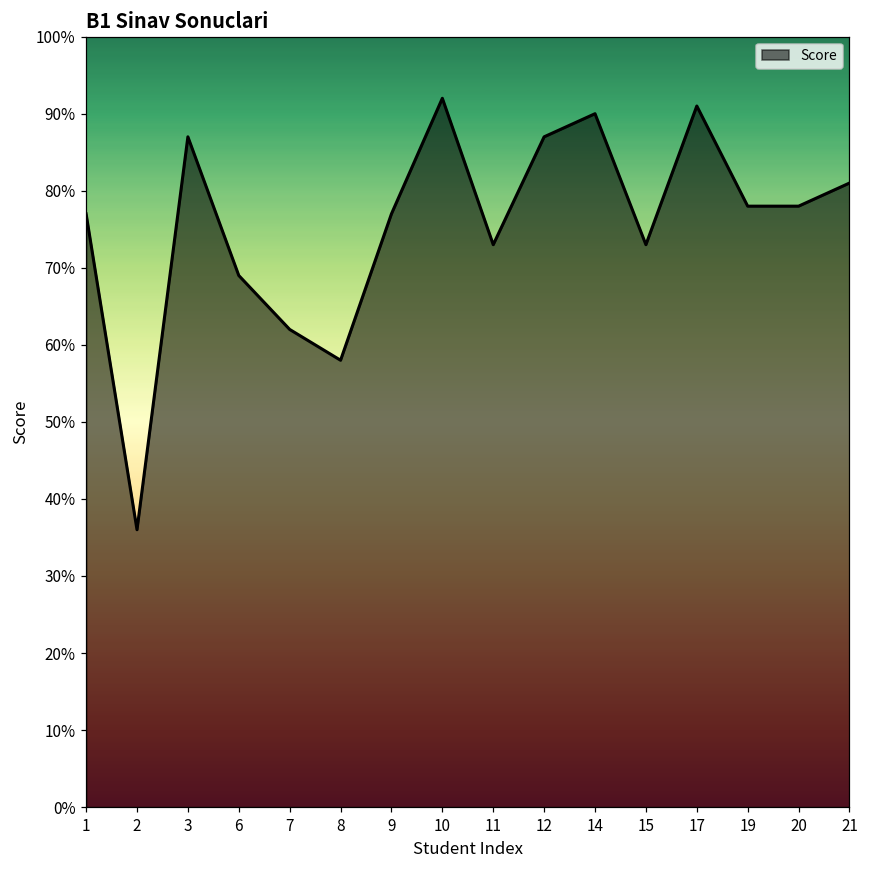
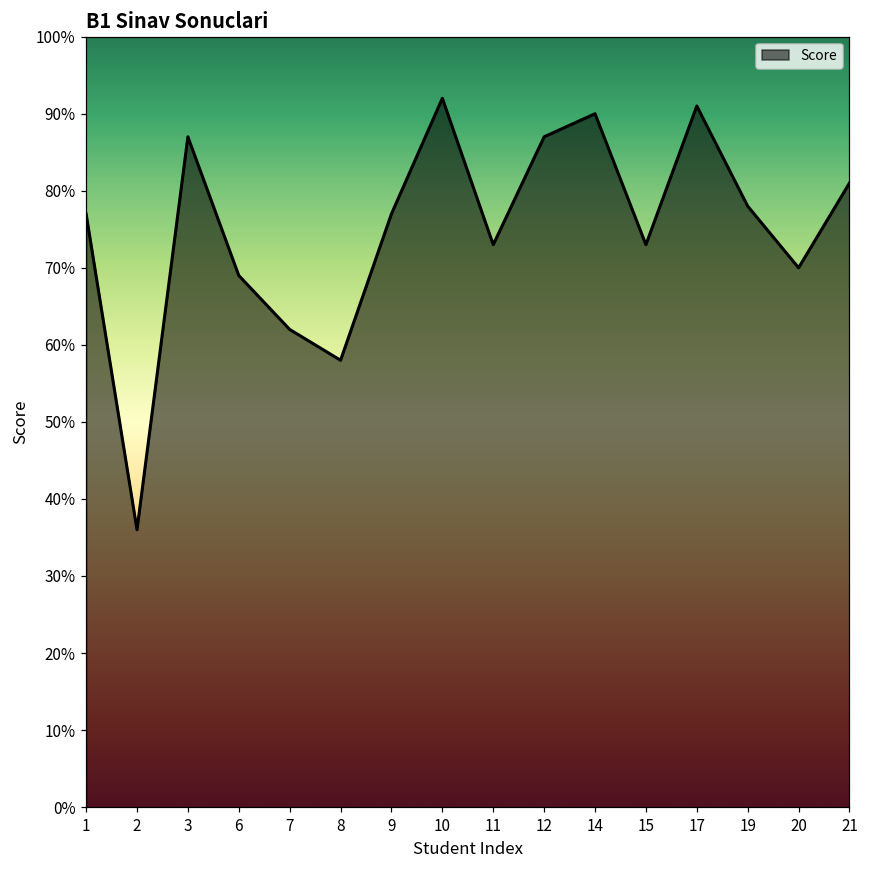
20: 78% -> 70%
